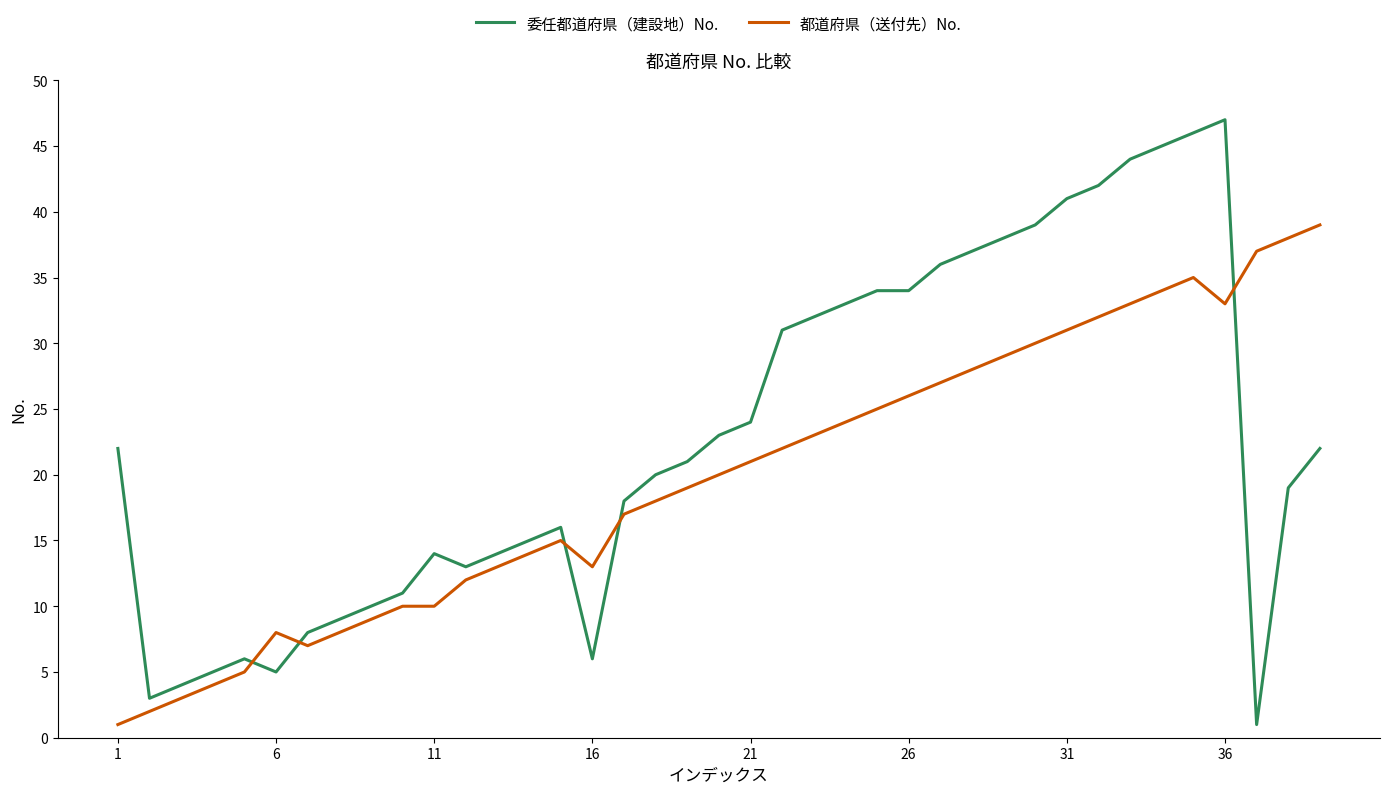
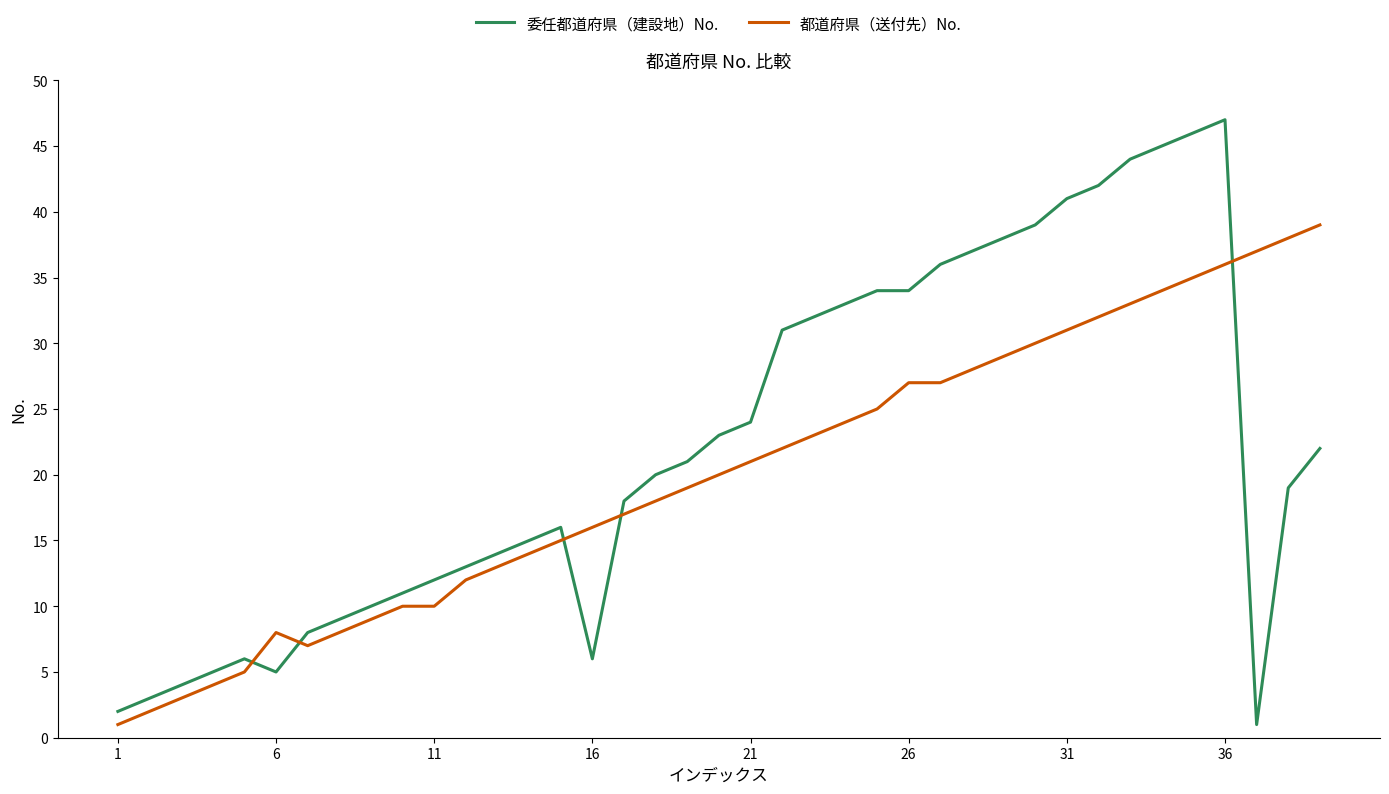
委任都道府県（建設地）No., 1: 22 -> 2
委任都道府県（建設地）No., 11: 14 -> 12
都道府県（送付先）No., 16: 13 -> 16
都道府県（送付先）No., 26: 26 -> 27
都道府県（送付先）No., 36: 33 -> 36
